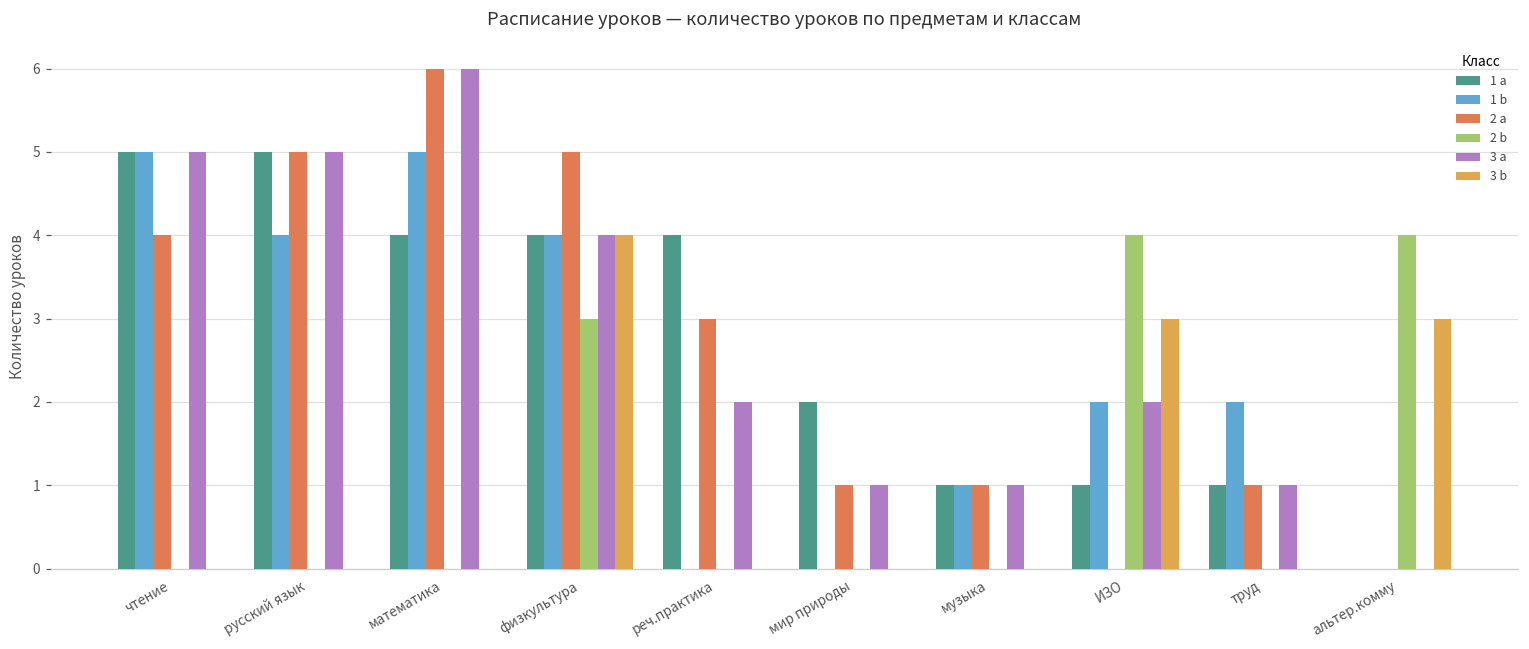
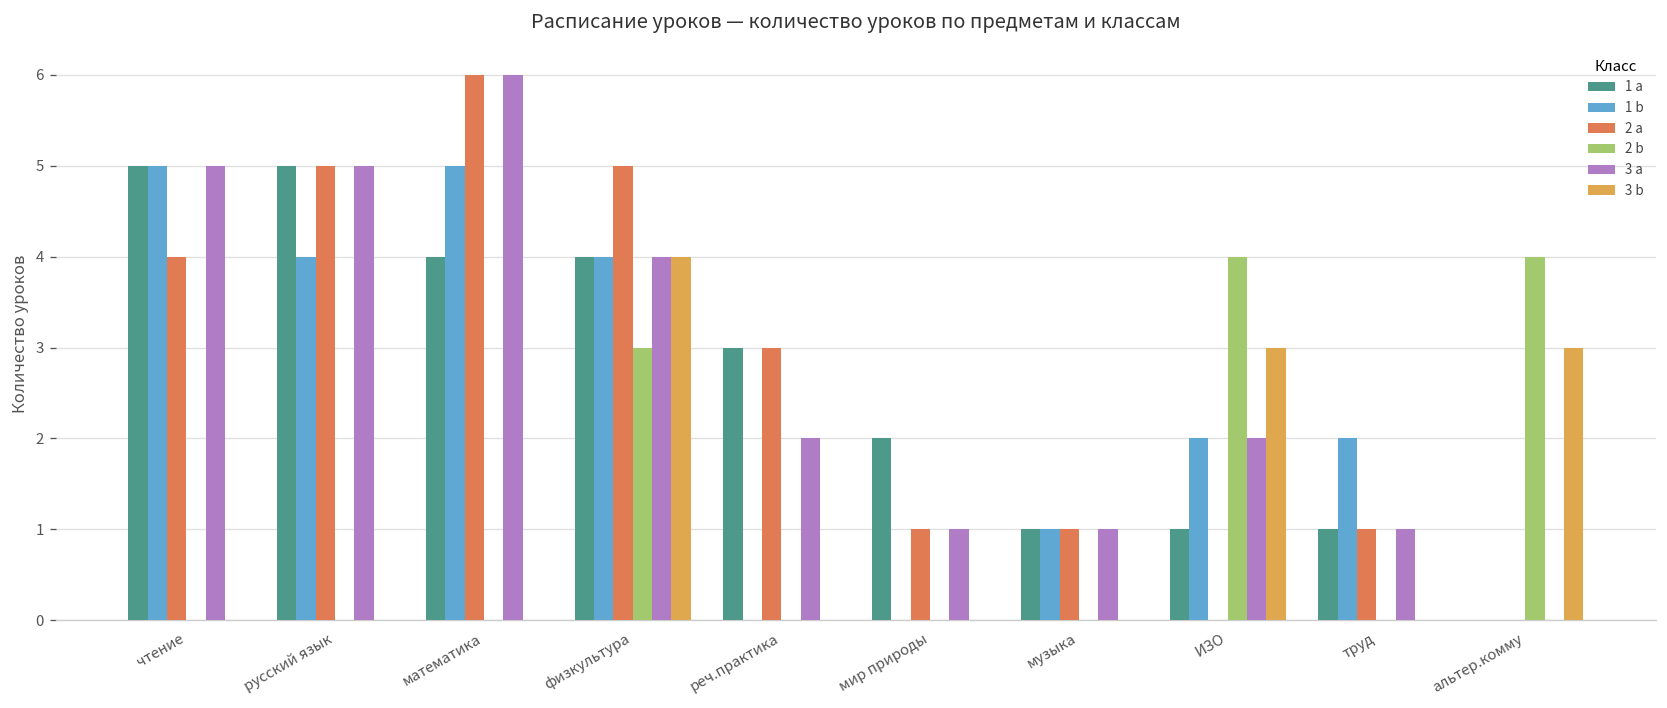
1 a, реч.практика: 4 -> 3
